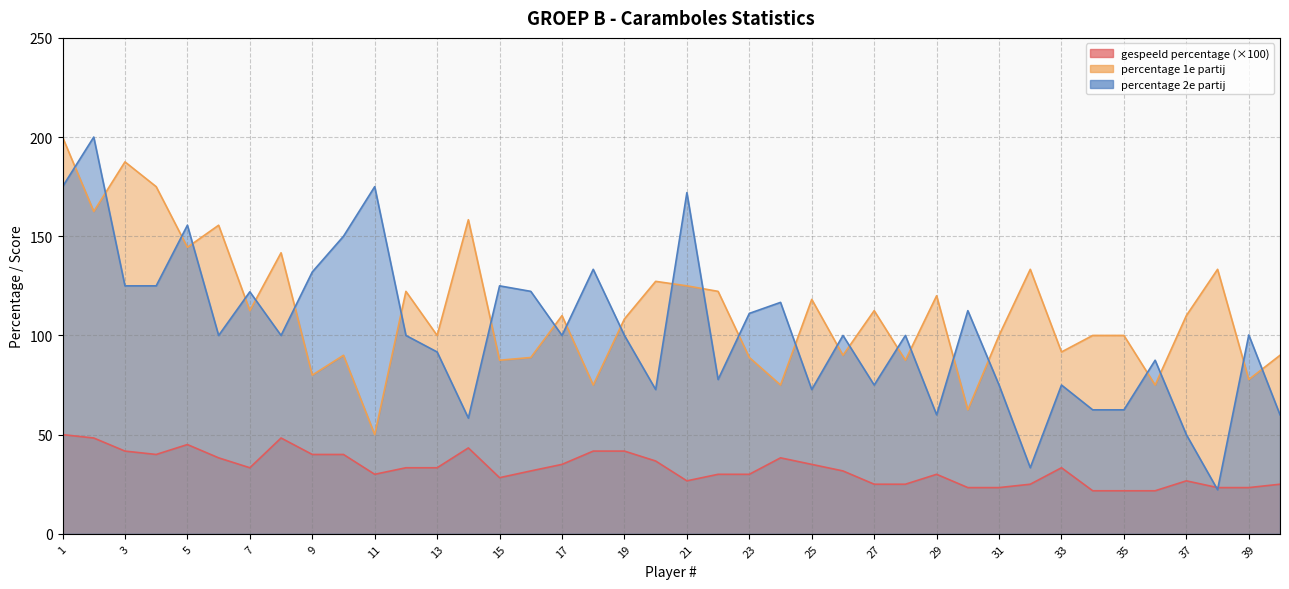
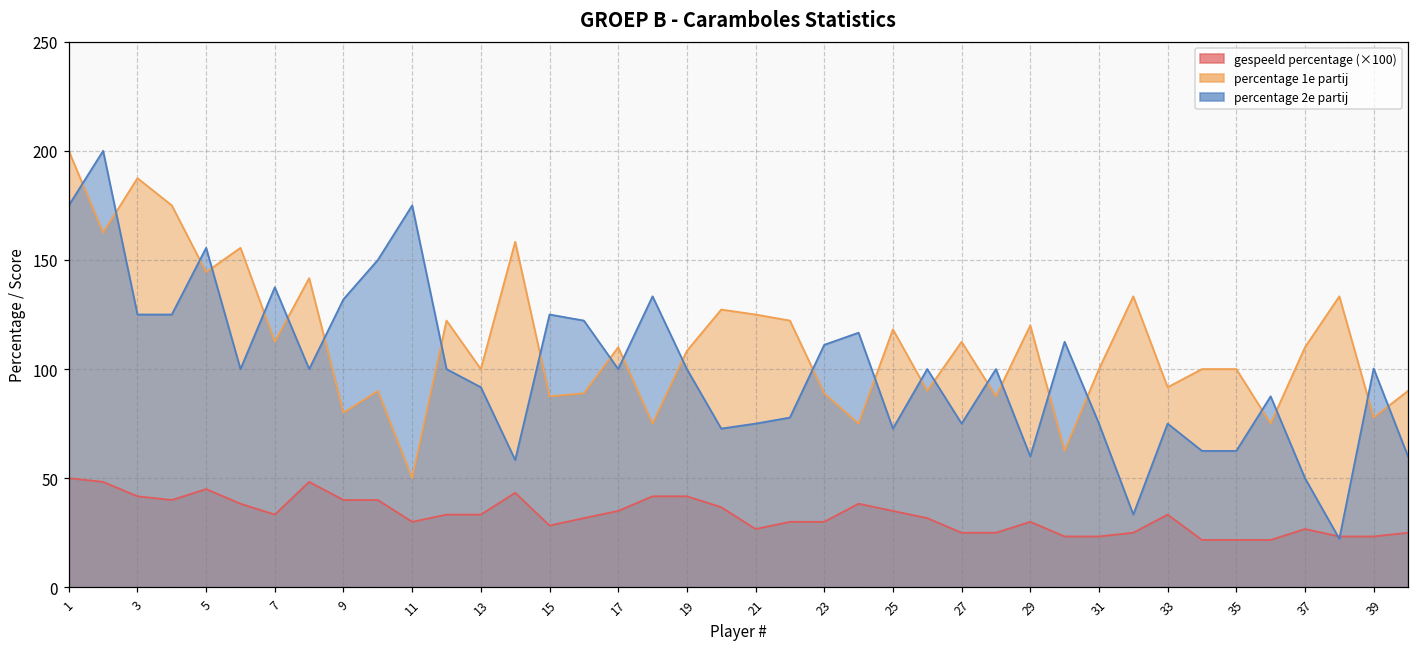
percentage 2e partij, 7: 122 -> 138
percentage 2e partij, 21: 172 -> 75
